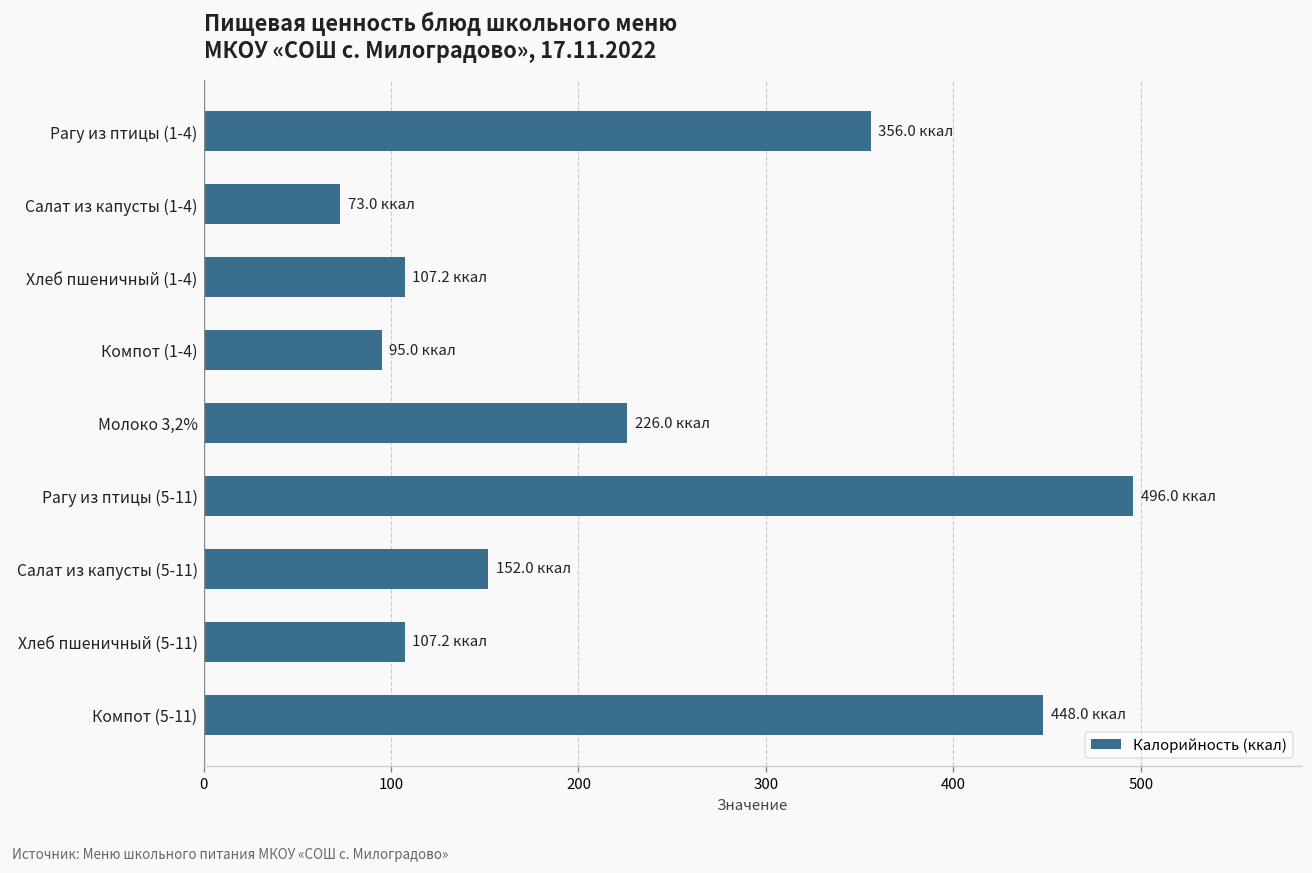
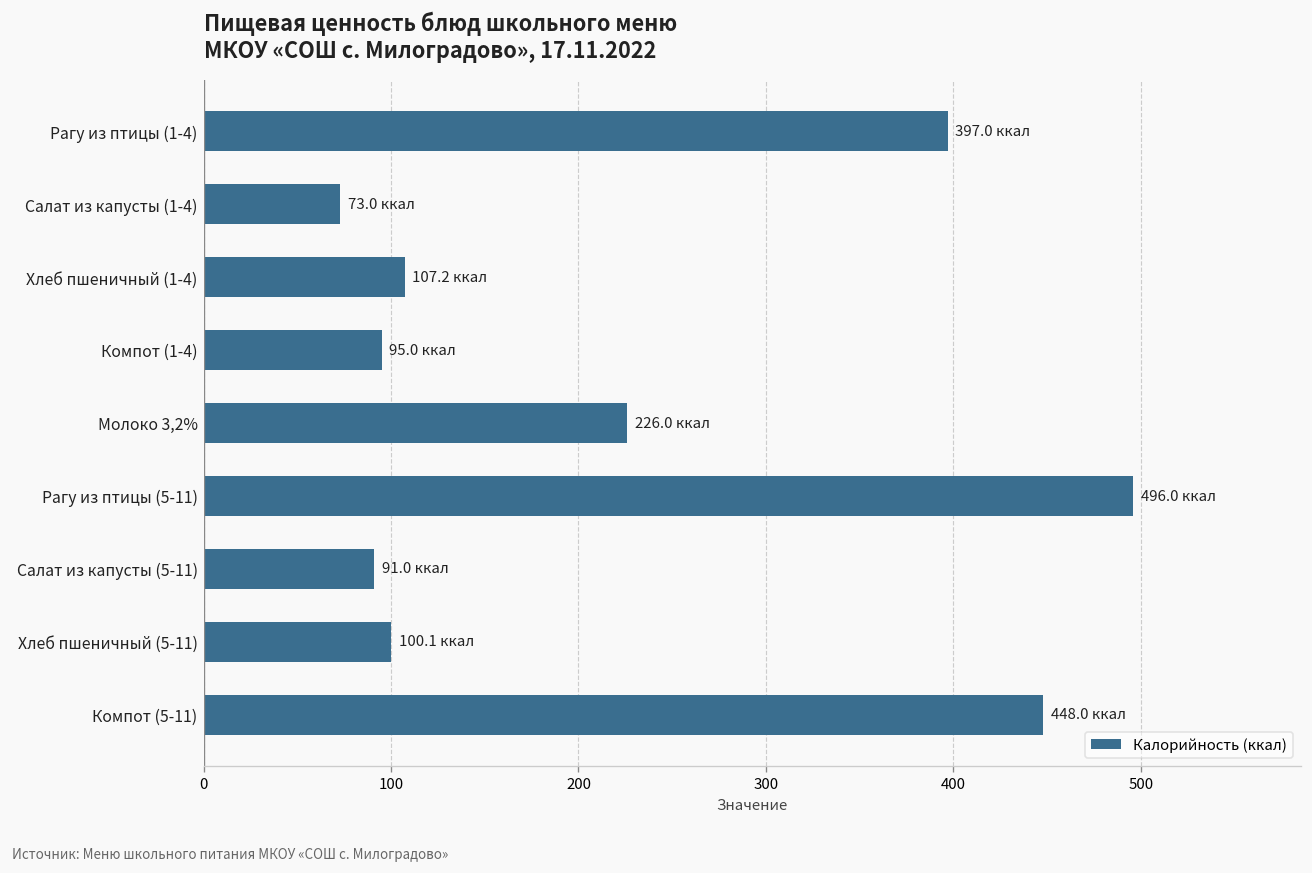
Рагу из птицы (1-4): 356.0 -> 397.0
Салат из капусты (5-11): 152.0 -> 91.0
Хлеб пшеничный (5-11): 107.2 -> 100.1
